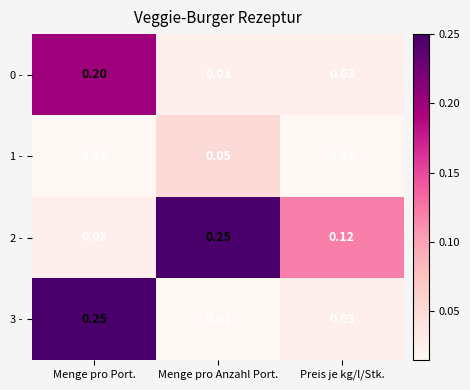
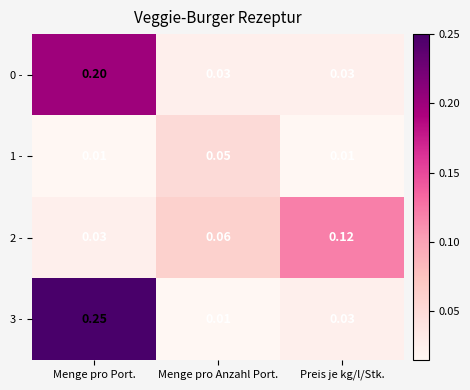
2 -, Menge pro Anzahl Port.: 0.25 -> 0.06
